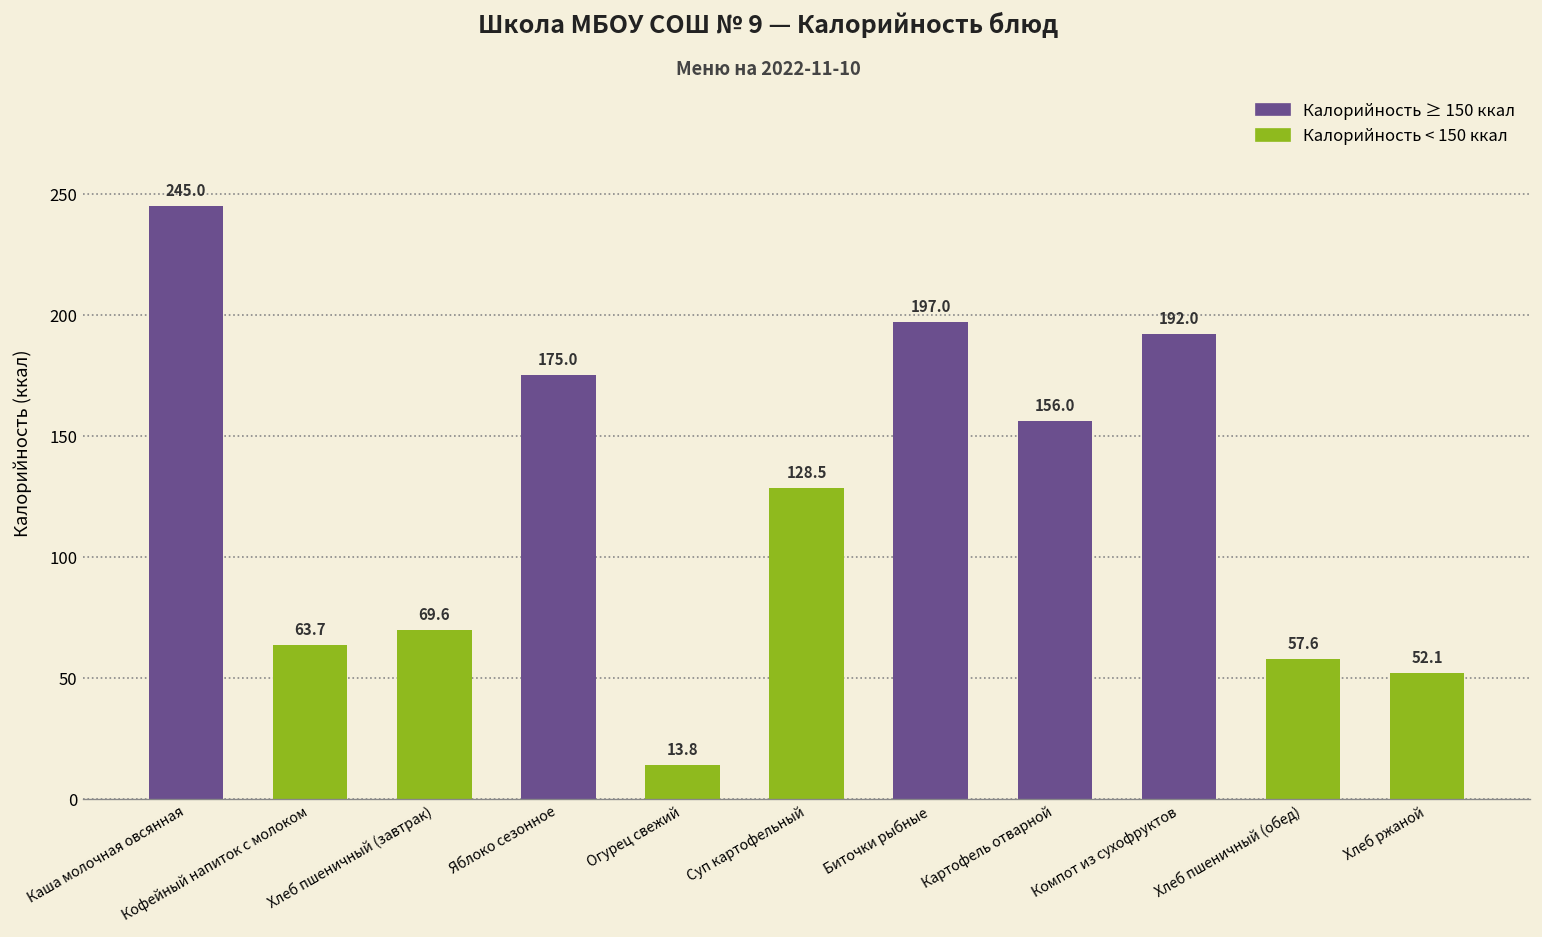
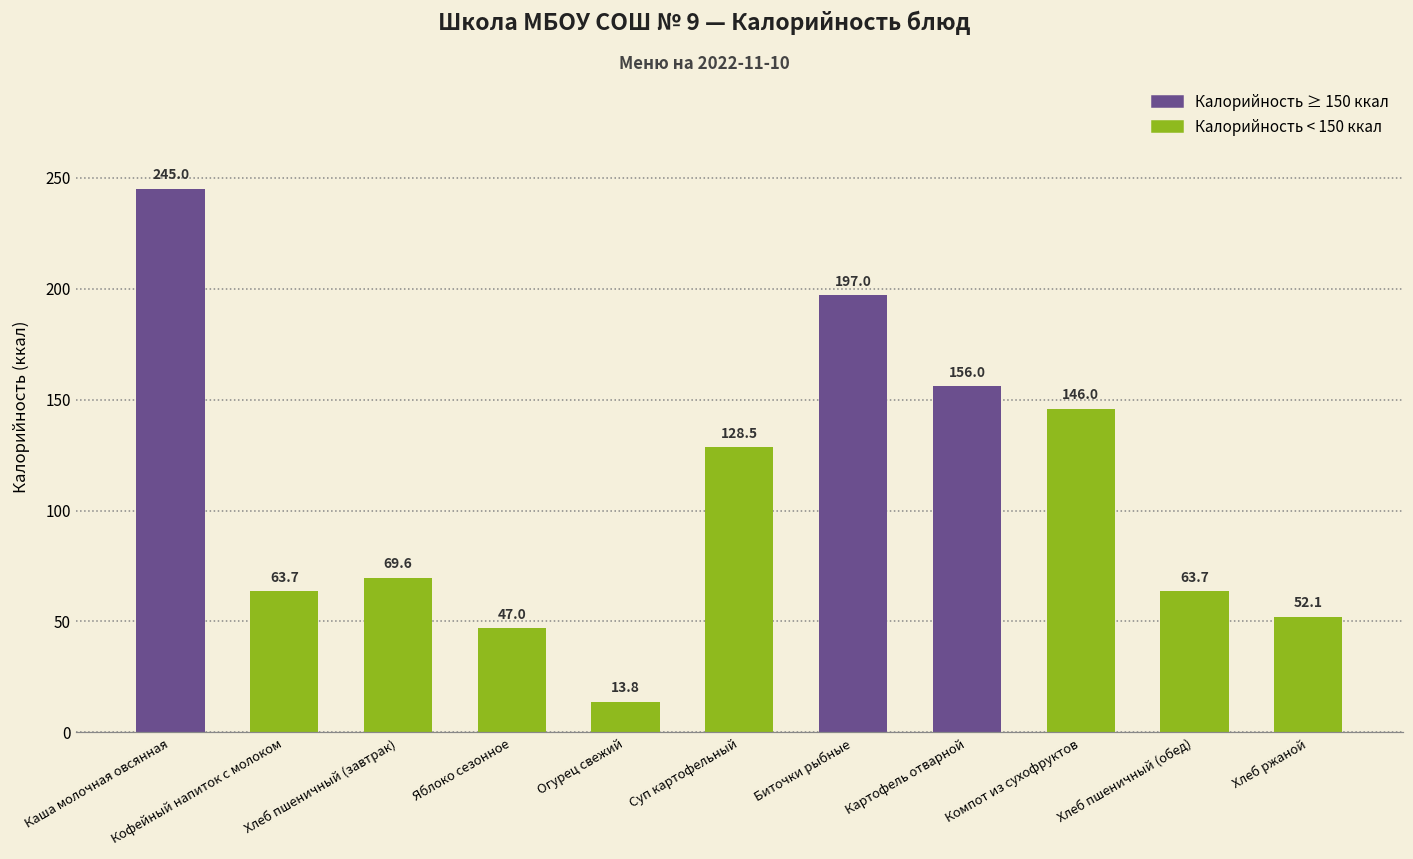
Яблоко сезонное: 175.0 -> 47.0
Компот из сухофруктов: 192.0 -> 146.0
Хлеб пшеничный (обед): 57.6 -> 63.7
